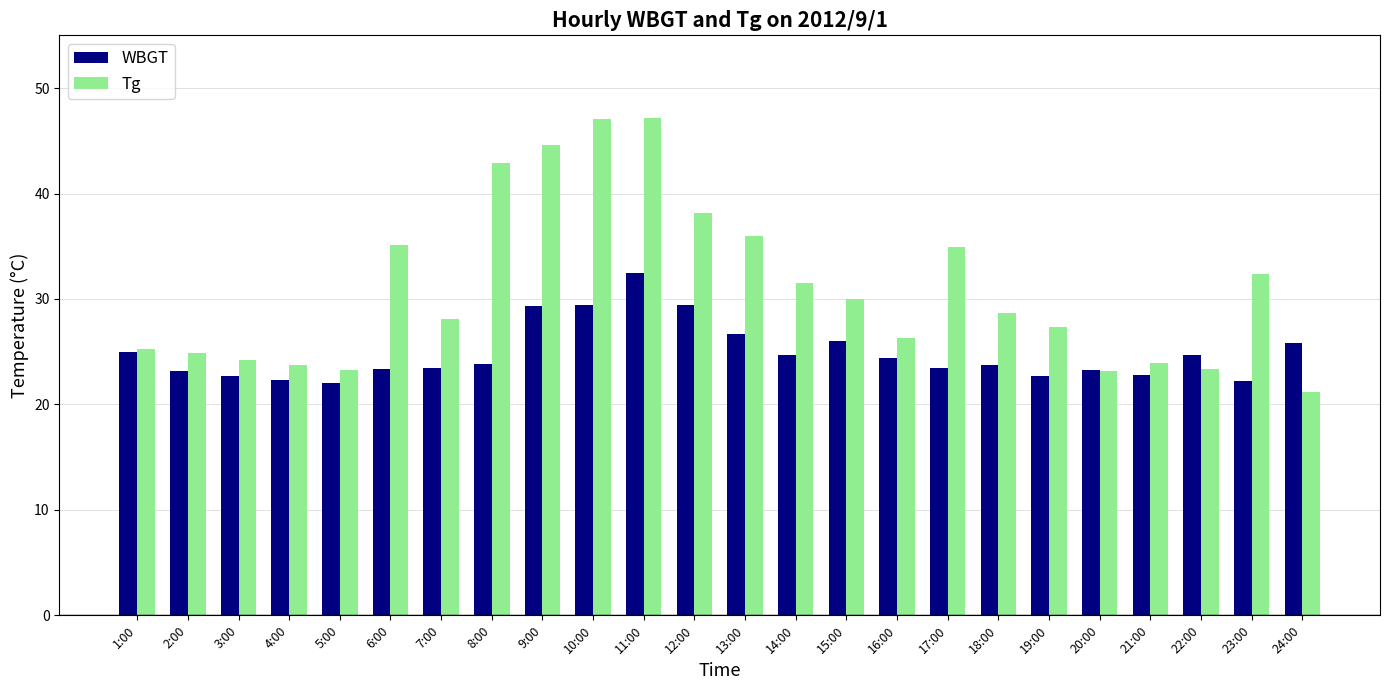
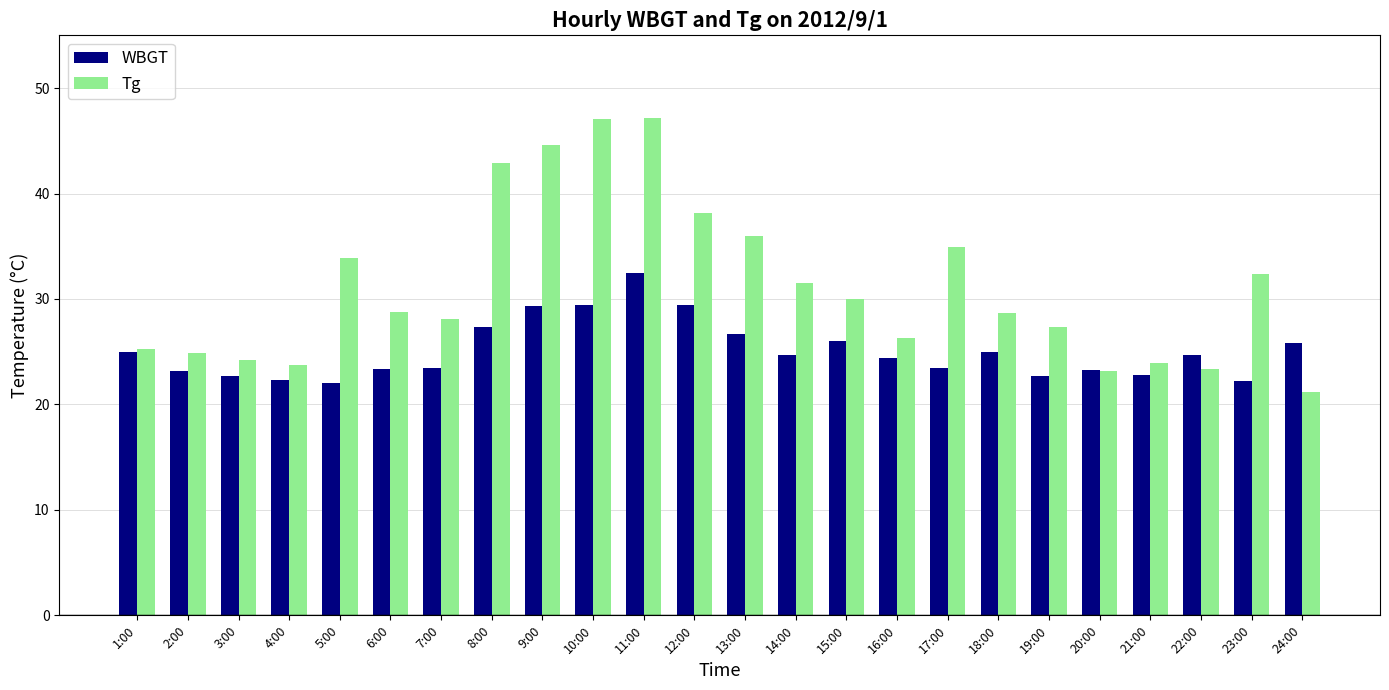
Tg, 5:00: 23.3 -> 33.9
Tg, 6:00: 35.1 -> 28.8
WBGT, 8:00: 23.8 -> 27.3
WBGT, 18:00: 23.7 -> 25.0
